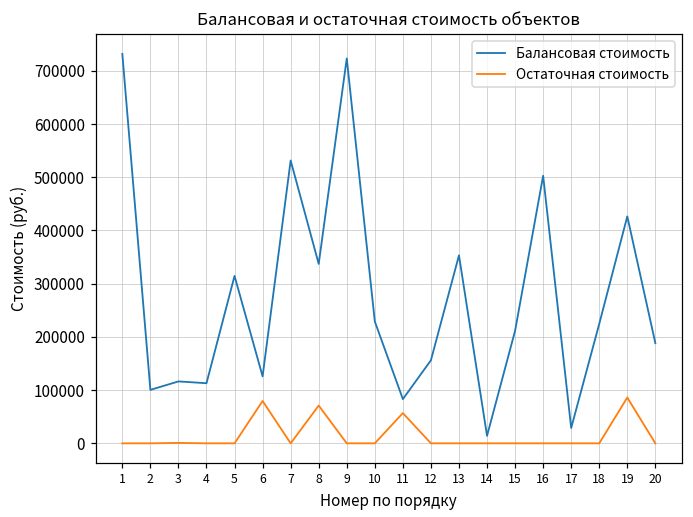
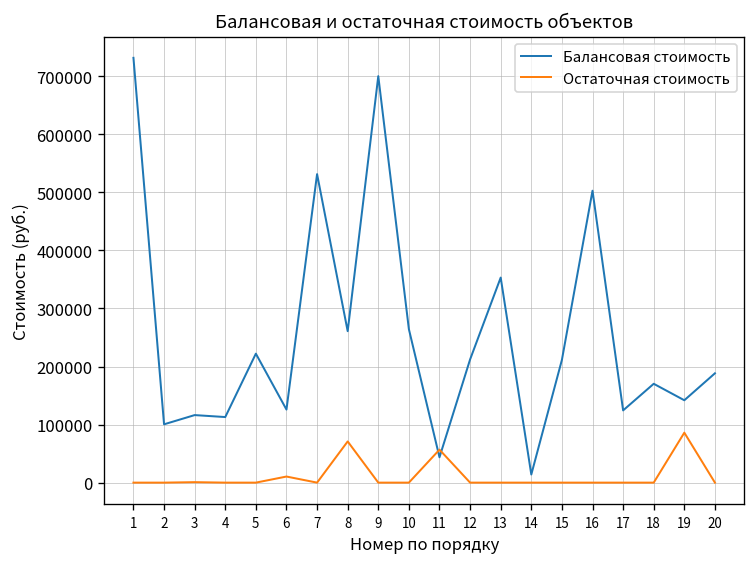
Балансовая стоимость, 5: 310000 -> 220000
Остаточная стоимость, 6: 80000 -> 10000
Балансовая стоимость, 8: 340000 -> 260000
Балансовая стоимость, 9: 720000 -> 700000
Балансовая стоимость, 10: 230000 -> 260000
Балансовая стоимость, 11: 80000 -> 40000
Балансовая стоимость, 12: 160000 -> 210000
Балансовая стоимость, 17: 30000 -> 120000
Балансовая стоимость, 18: 220000 -> 170000
Балансовая стоимость, 19: 430000 -> 140000
